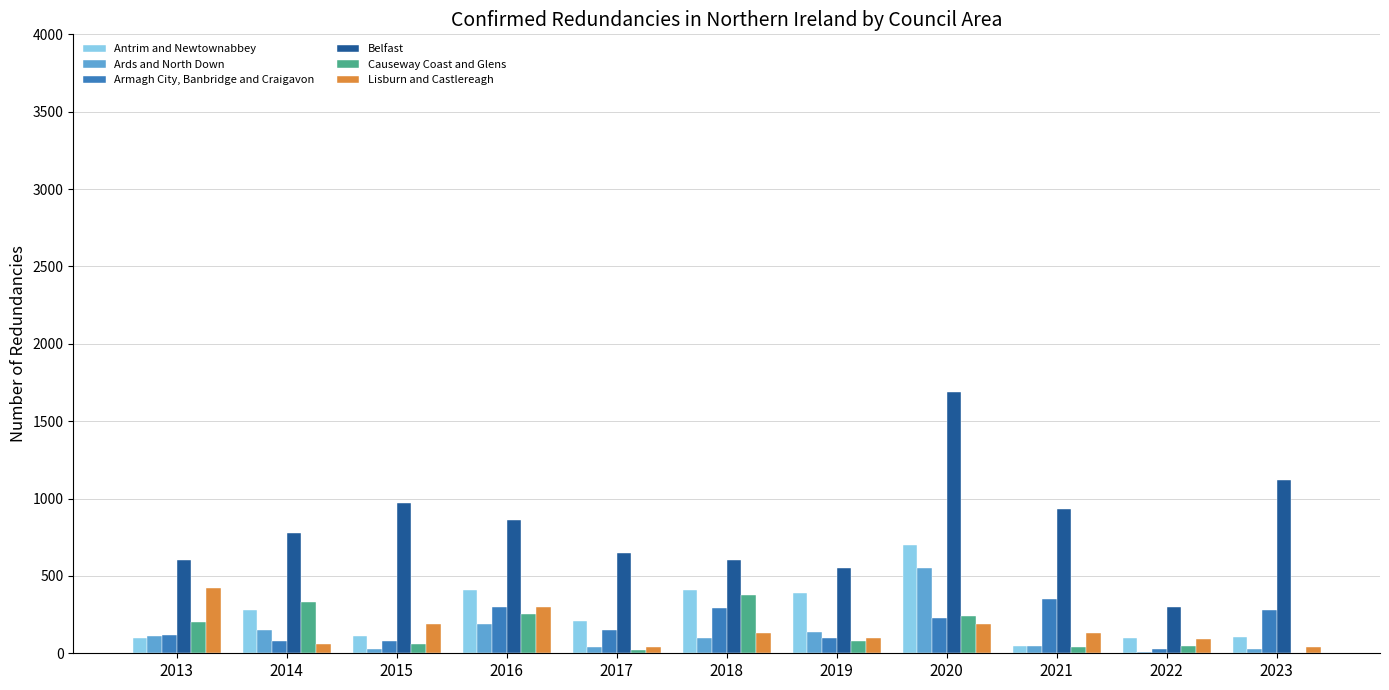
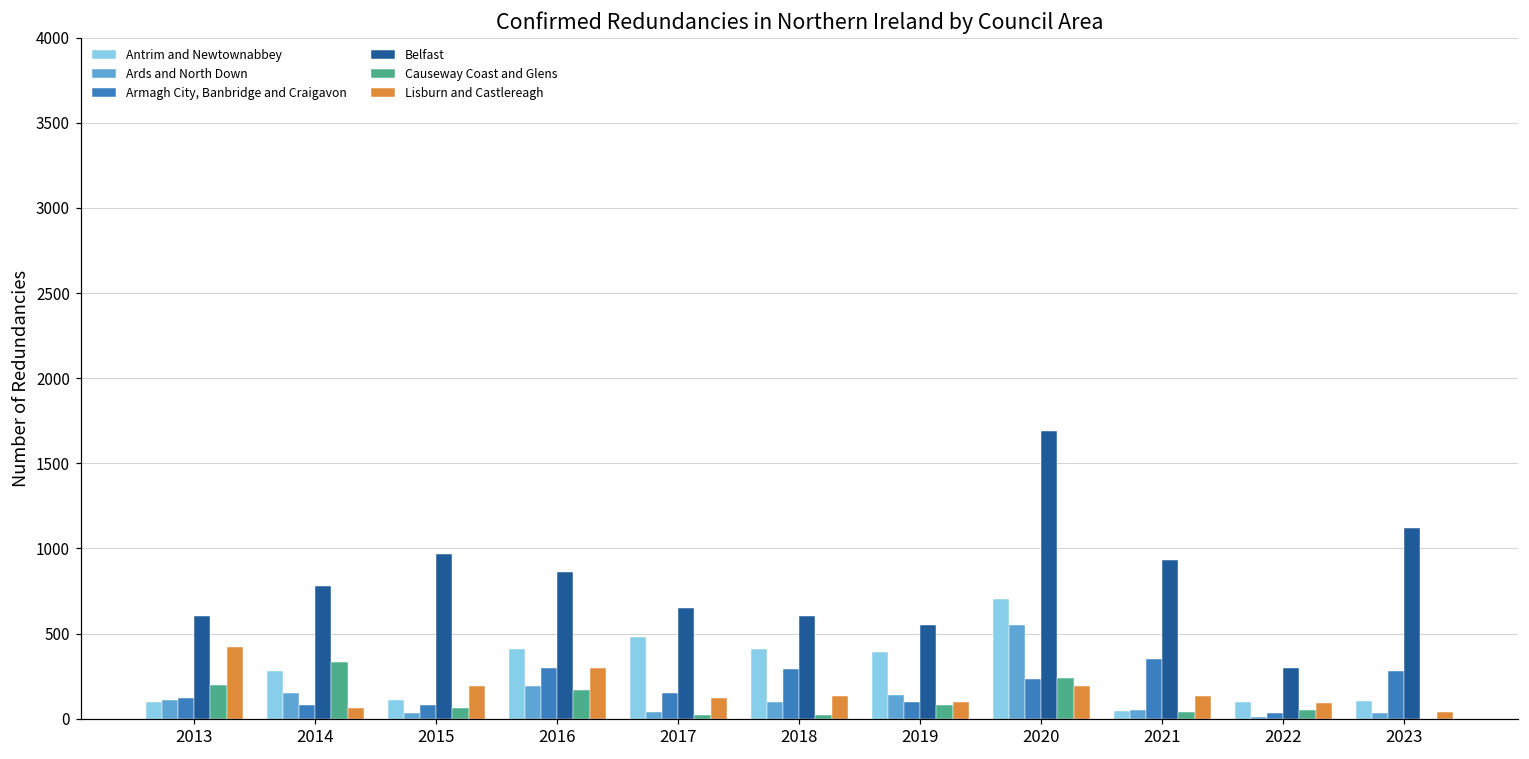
Causeway Coast and Glens, 2016: 260 -> 170
Antrim and Newtownabbey, 2017: 210 -> 480
Lisburn and Castlereagh, 2017: 40 -> 120
Causeway Coast and Glens, 2018: 380 -> 20
